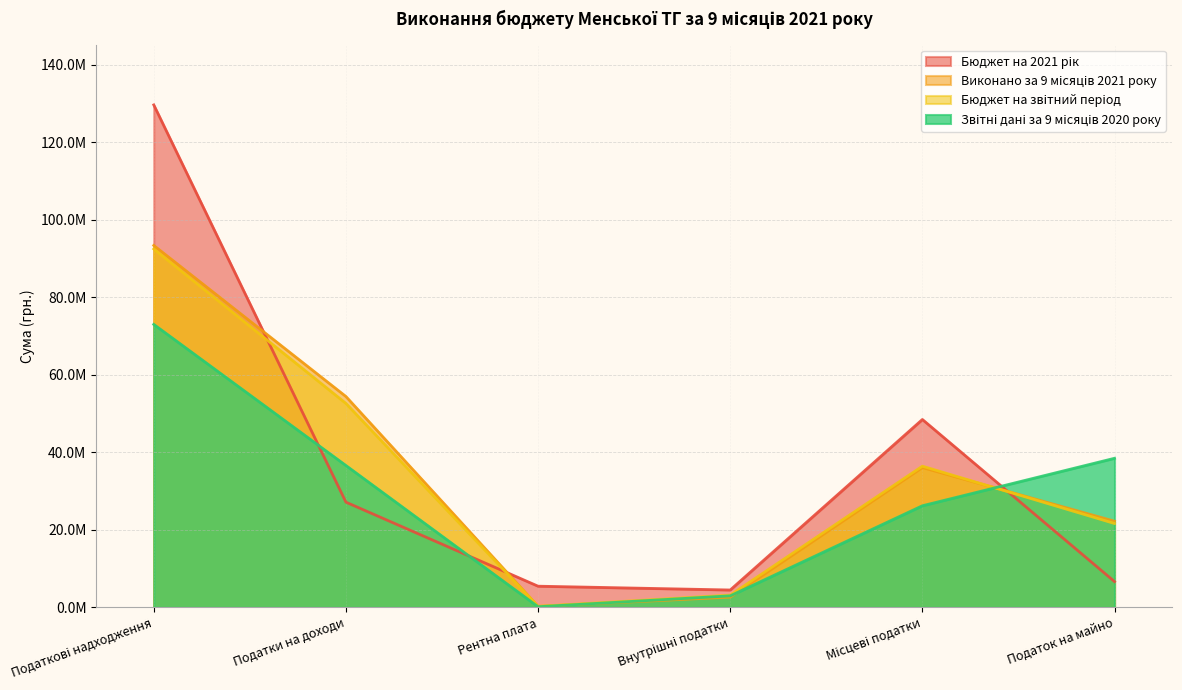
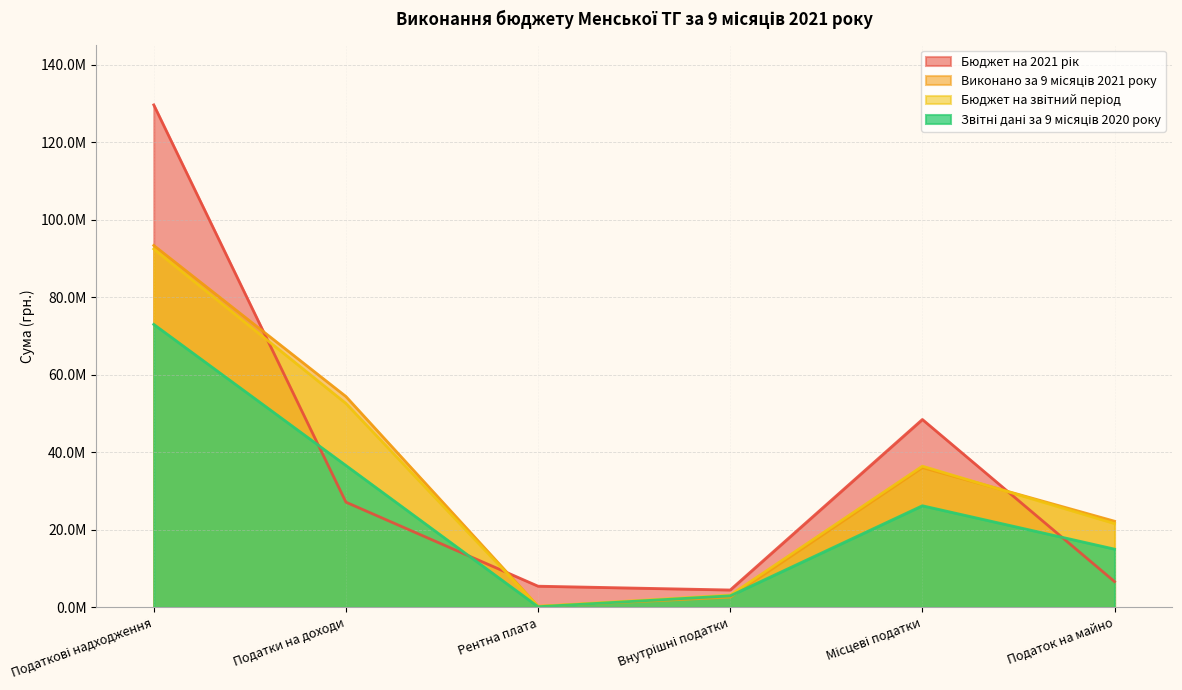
Звітні дані за 9 місяців 2020 року, Податок на майно: 38000000 -> 15000000
